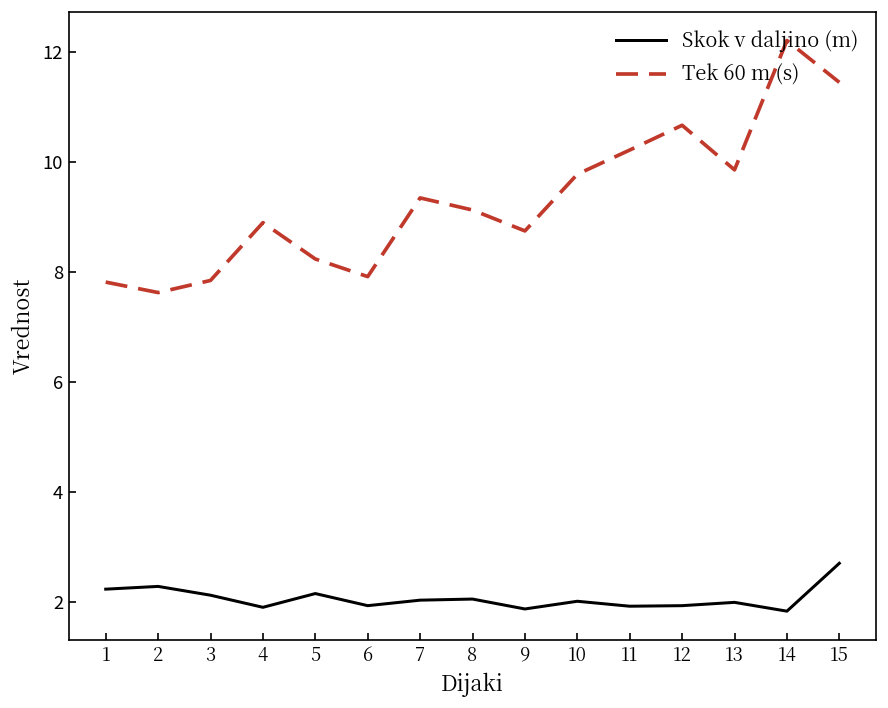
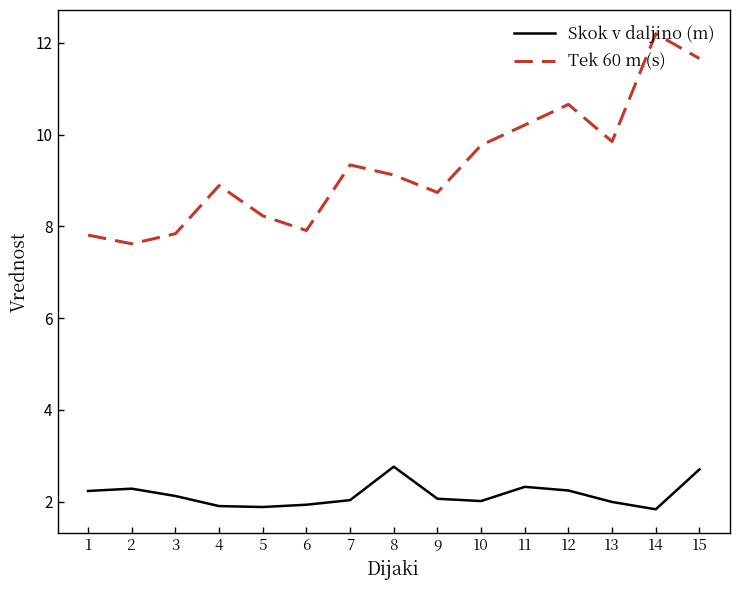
Skok v daljino (m), 5: 2.2 -> 1.9
Skok v daljino (m), 8: 2.1 -> 2.8
Skok v daljino (m), 9: 1.9 -> 2.1
Skok v daljino (m), 11: 1.9 -> 2.3
Skok v daljino (m), 12: 1.9 -> 2.2
Tek 60 m (s), 15: 11.4 -> 11.7
